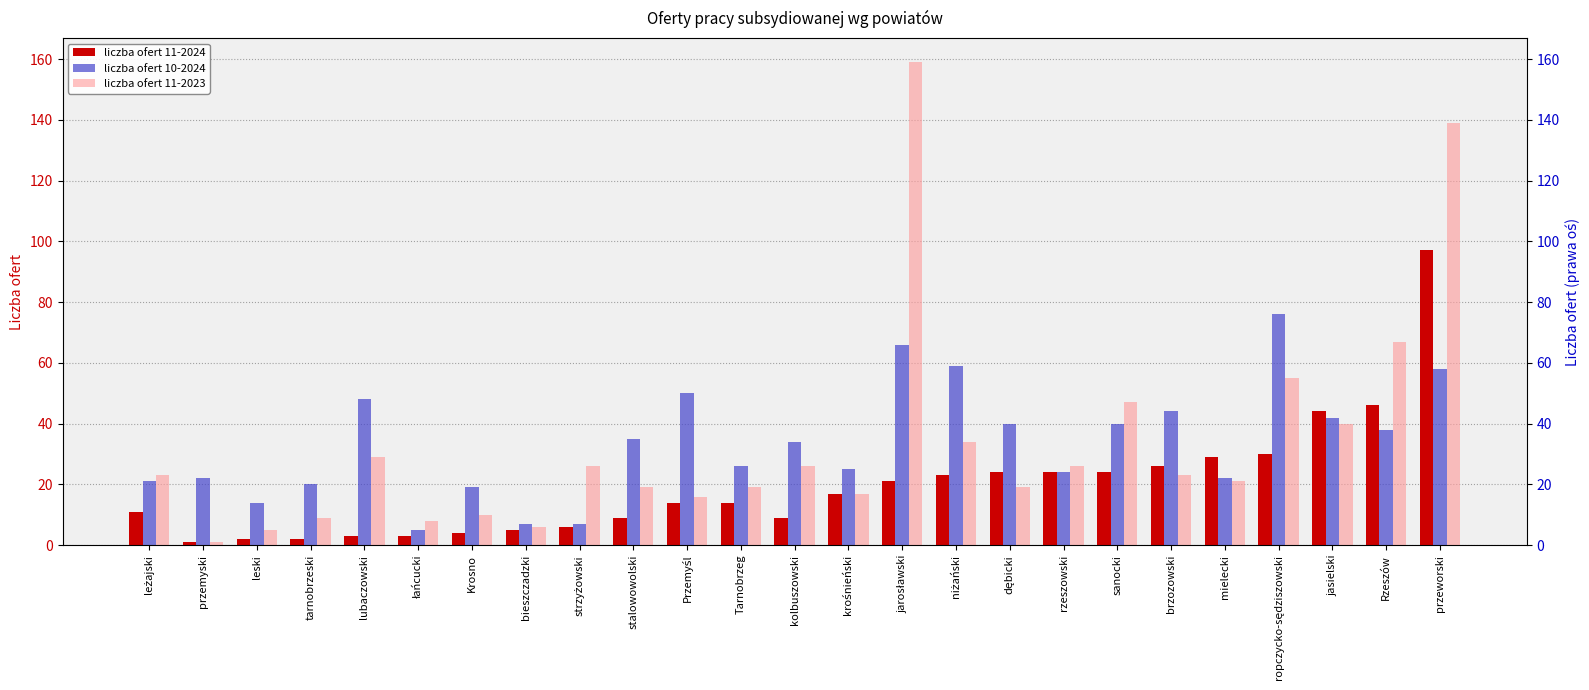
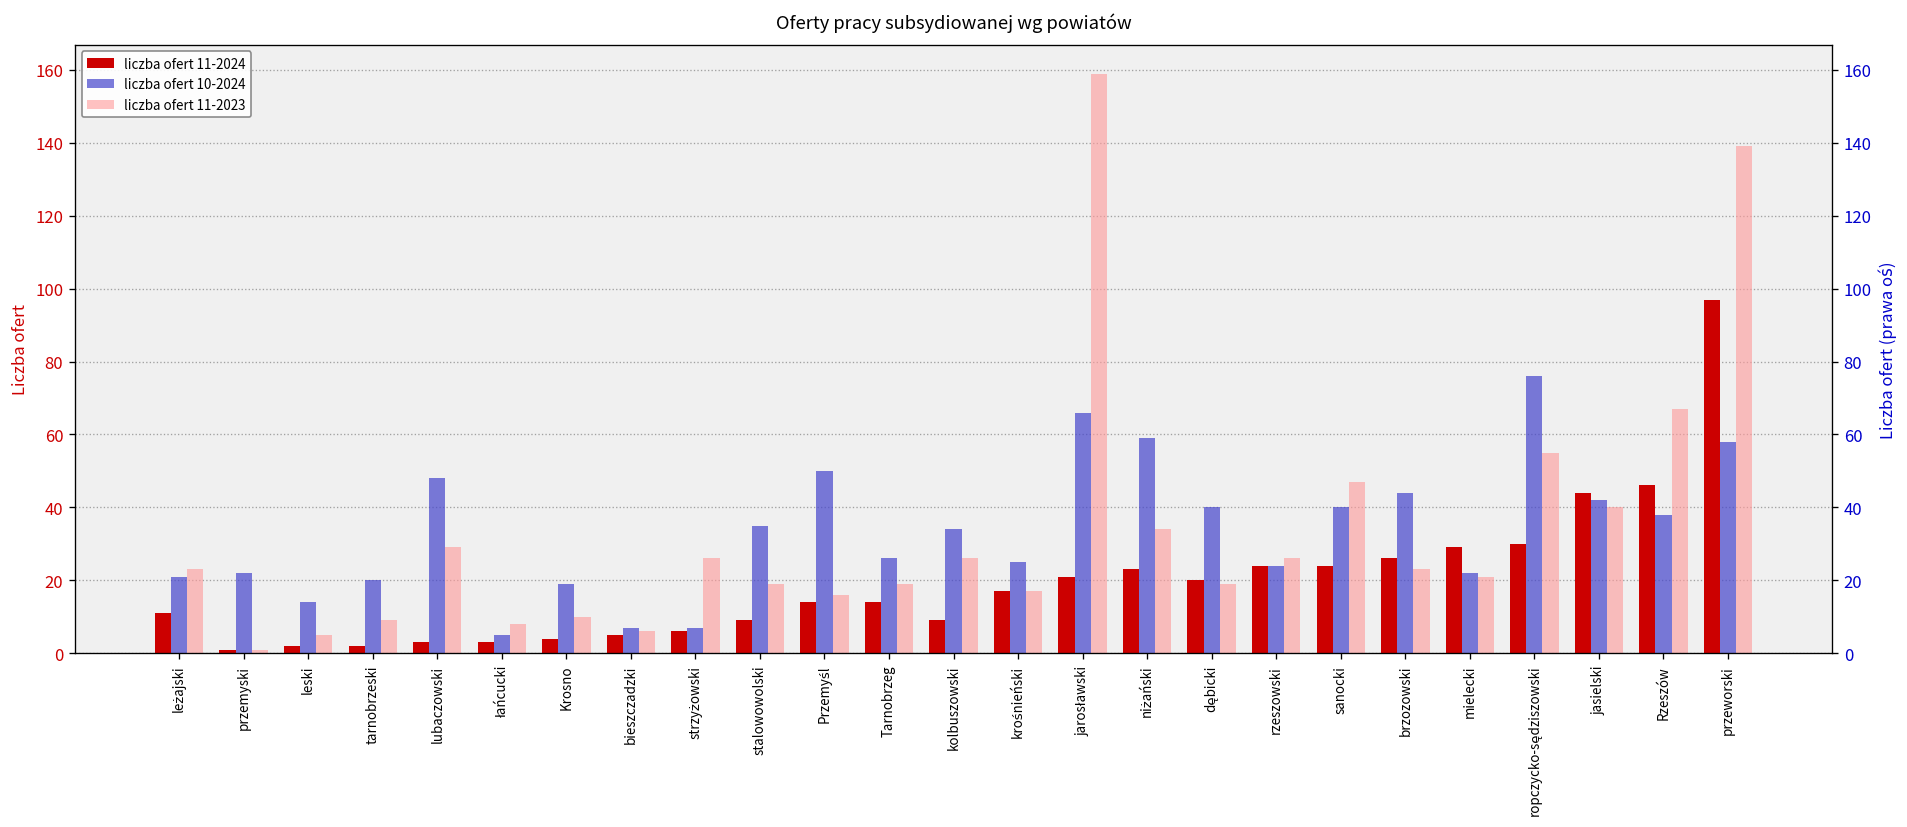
liczba ofert 11-2024, dębicki: 24 -> 20
